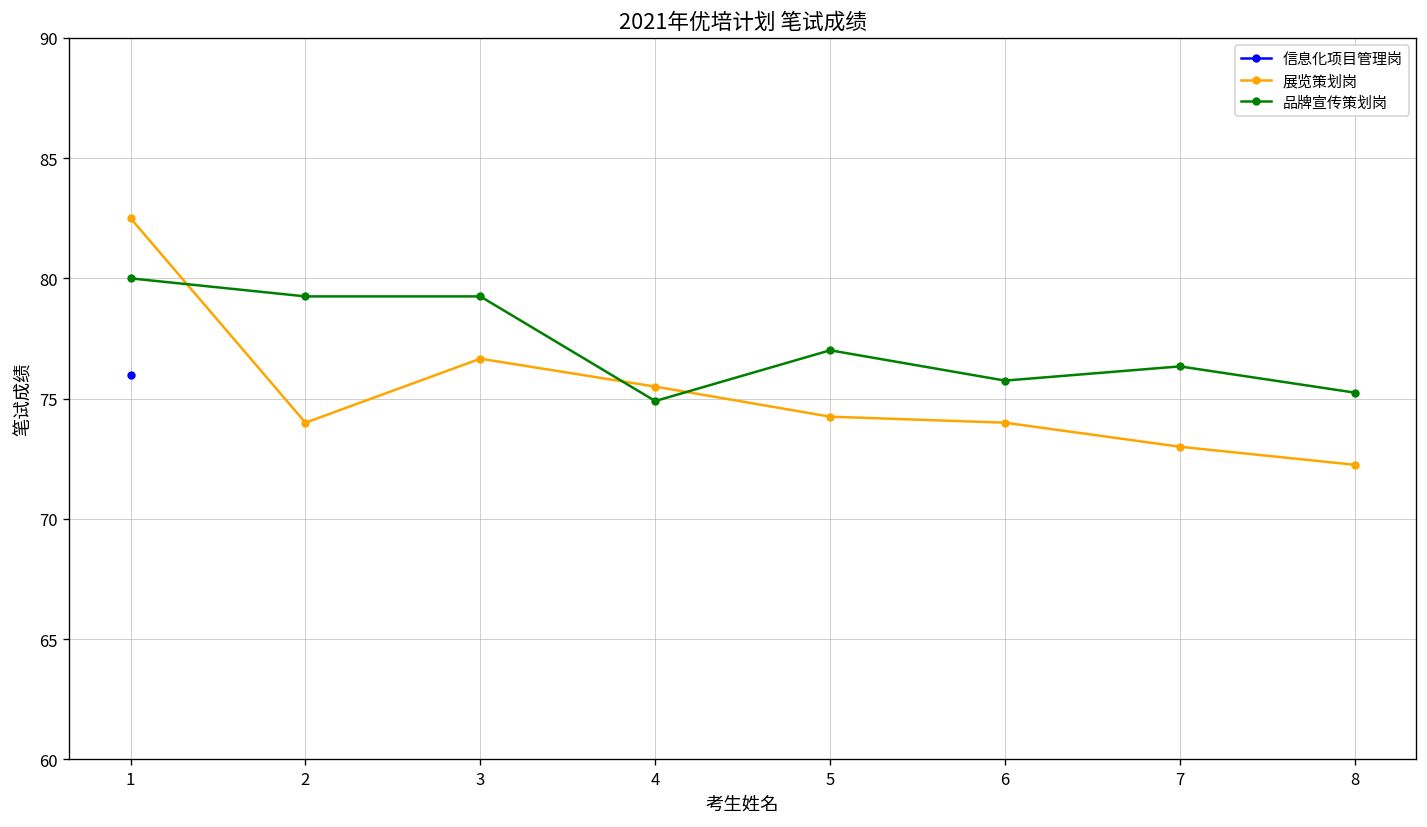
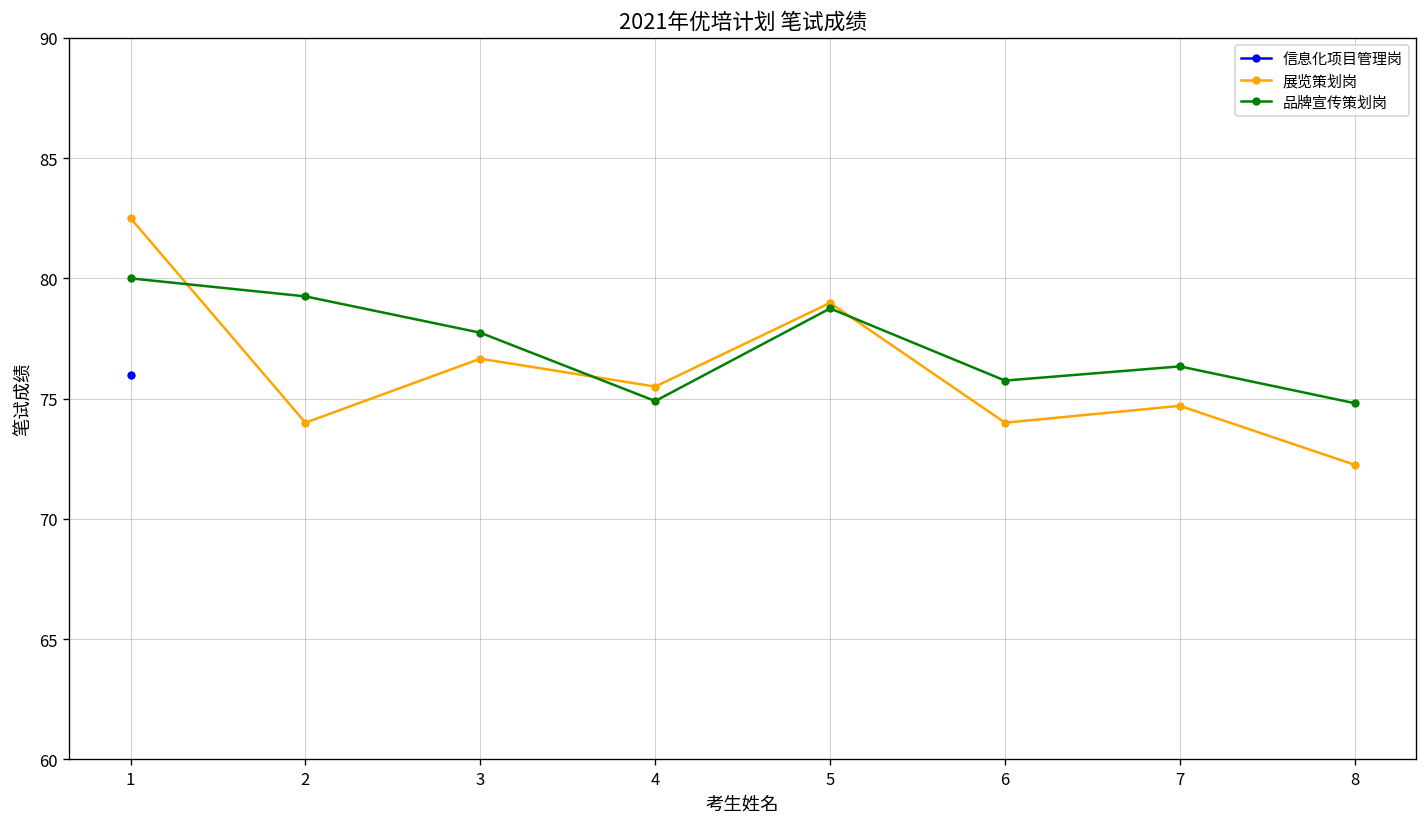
品牌宣传策划岗, 3: 79.3 -> 77.7
展览策划岗, 5: 74.3 -> 79.0
品牌宣传策划岗, 5: 77.0 -> 78.8
展览策划岗, 7: 73.0 -> 74.7
品牌宣传策划岗, 8: 75.3 -> 74.8
